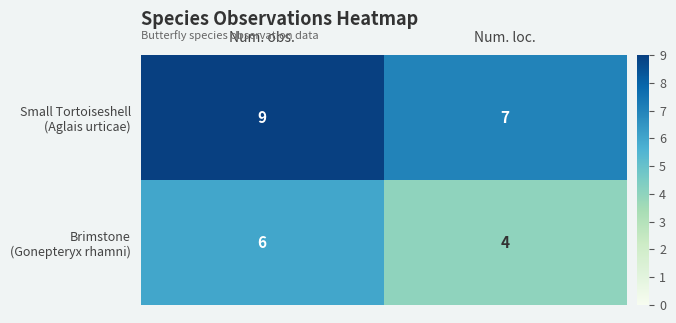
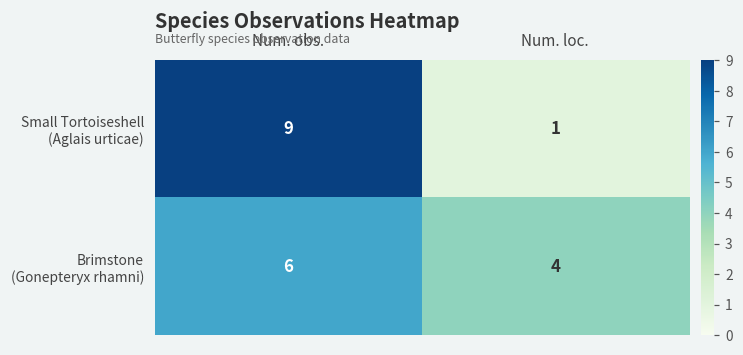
Small Tortoiseshell (Aglais urticae), Num. loc.: 7 -> 1
